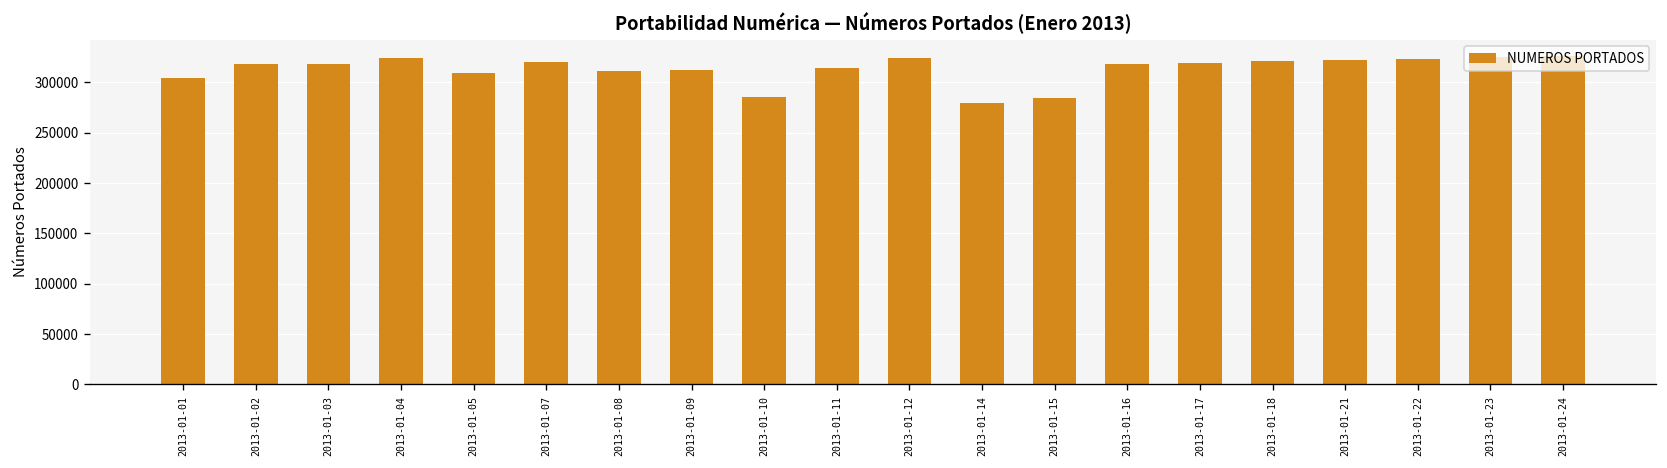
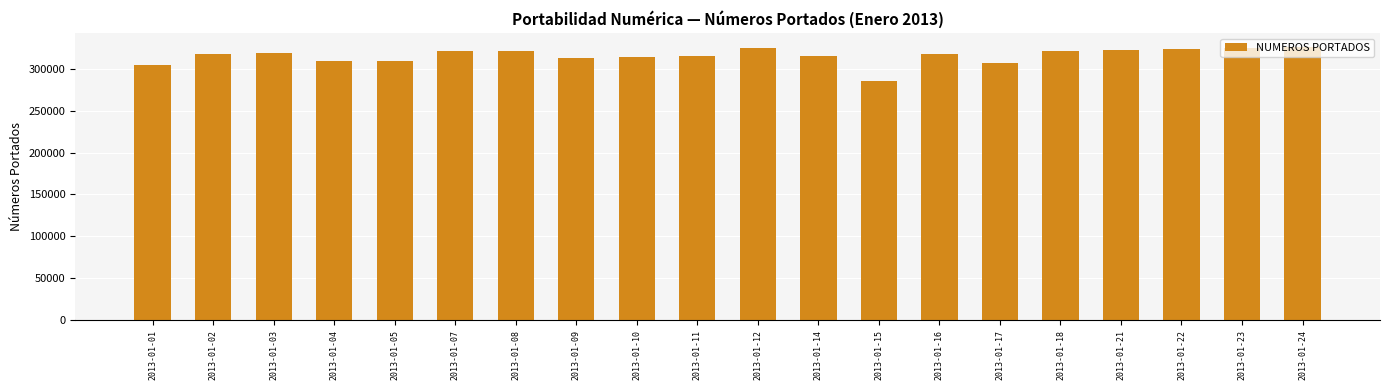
2013-01-04: 320000 -> 310000
2013-01-08: 310000 -> 320000
2013-01-10: 290000 -> 310000
2013-01-14: 280000 -> 320000
2013-01-17: 320000 -> 310000
